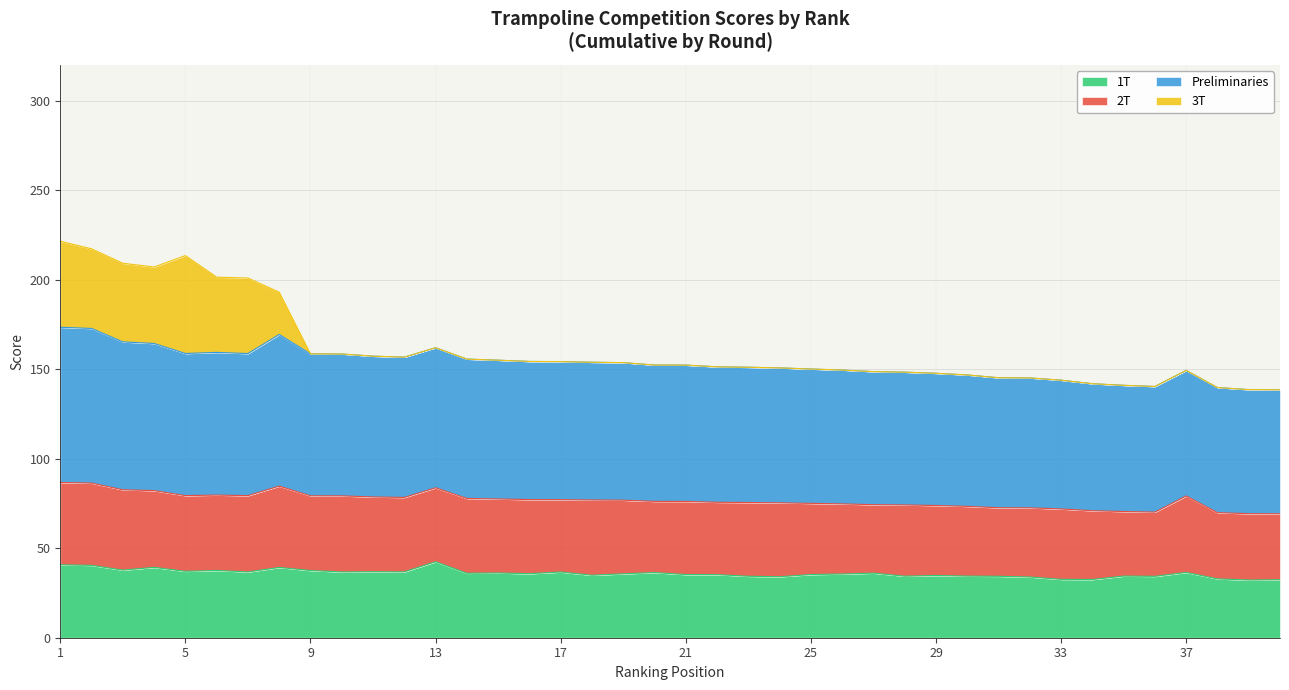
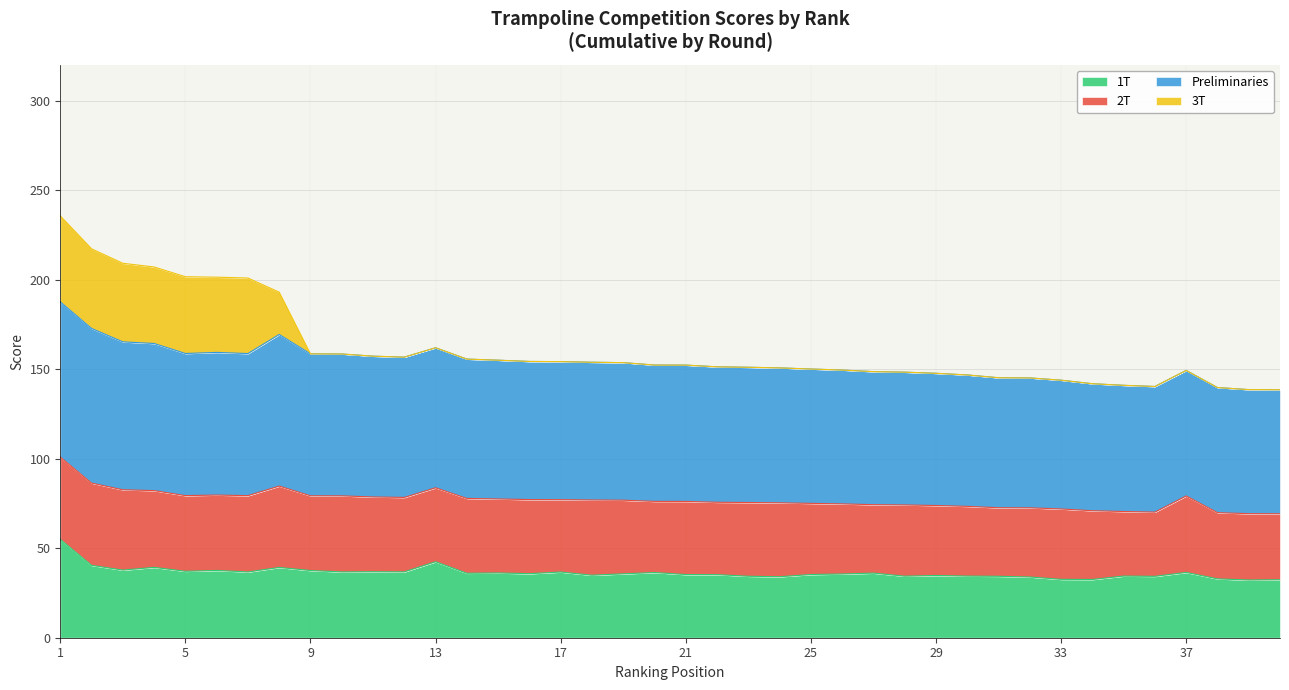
1T, 1: 41 -> 55
3T, 5: 55 -> 43
